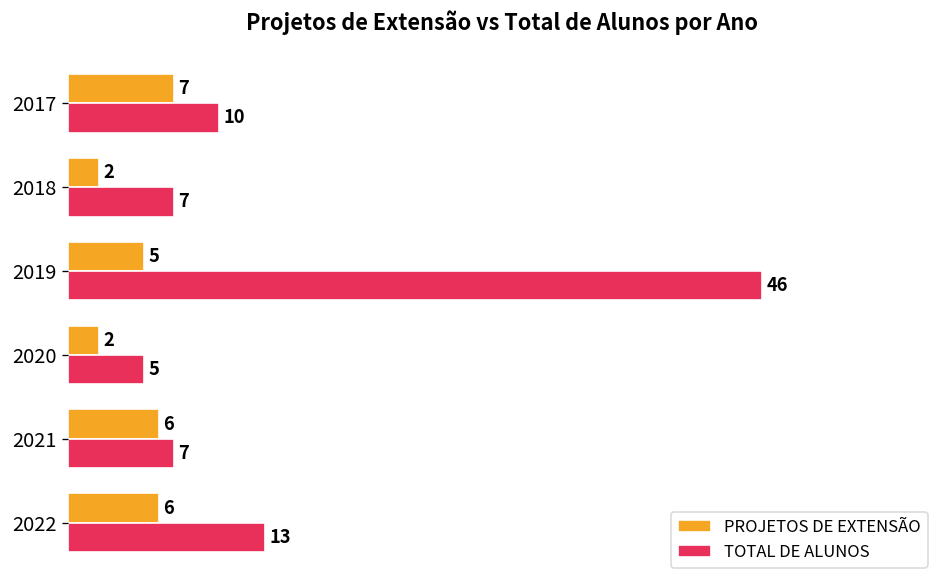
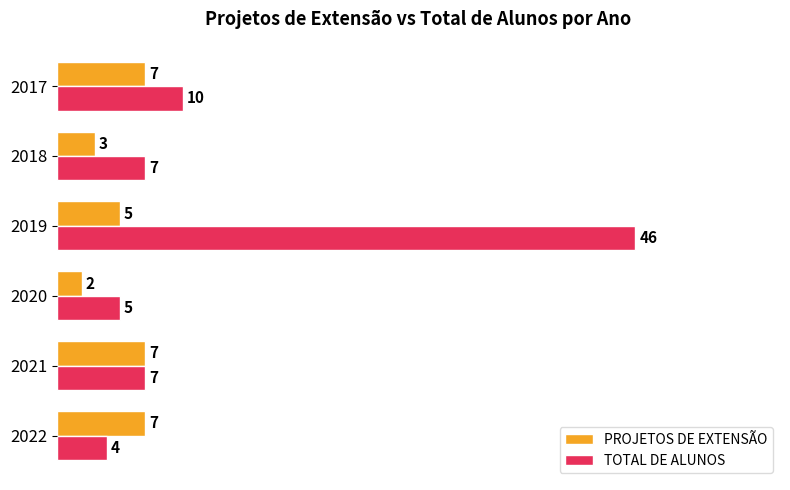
PROJETOS DE EXTENSÃO, 2018: 2 -> 3
PROJETOS DE EXTENSÃO, 2021: 6 -> 7
PROJETOS DE EXTENSÃO, 2022: 6 -> 7
TOTAL DE ALUNOS, 2022: 13 -> 4
